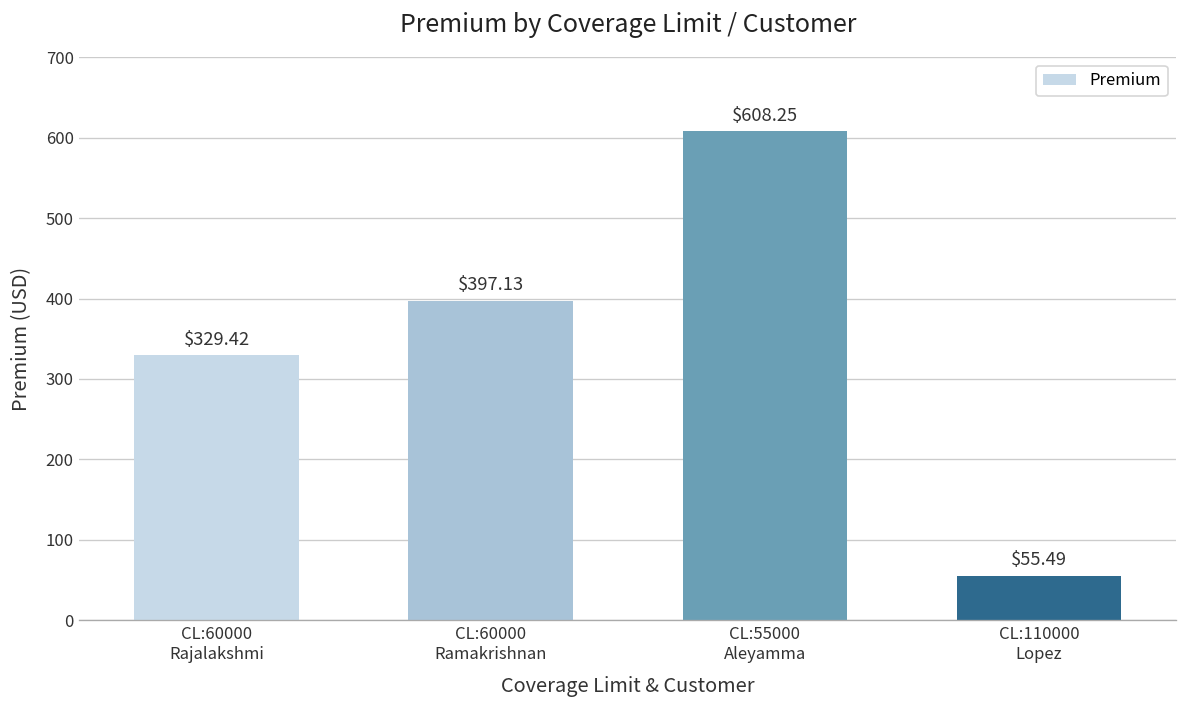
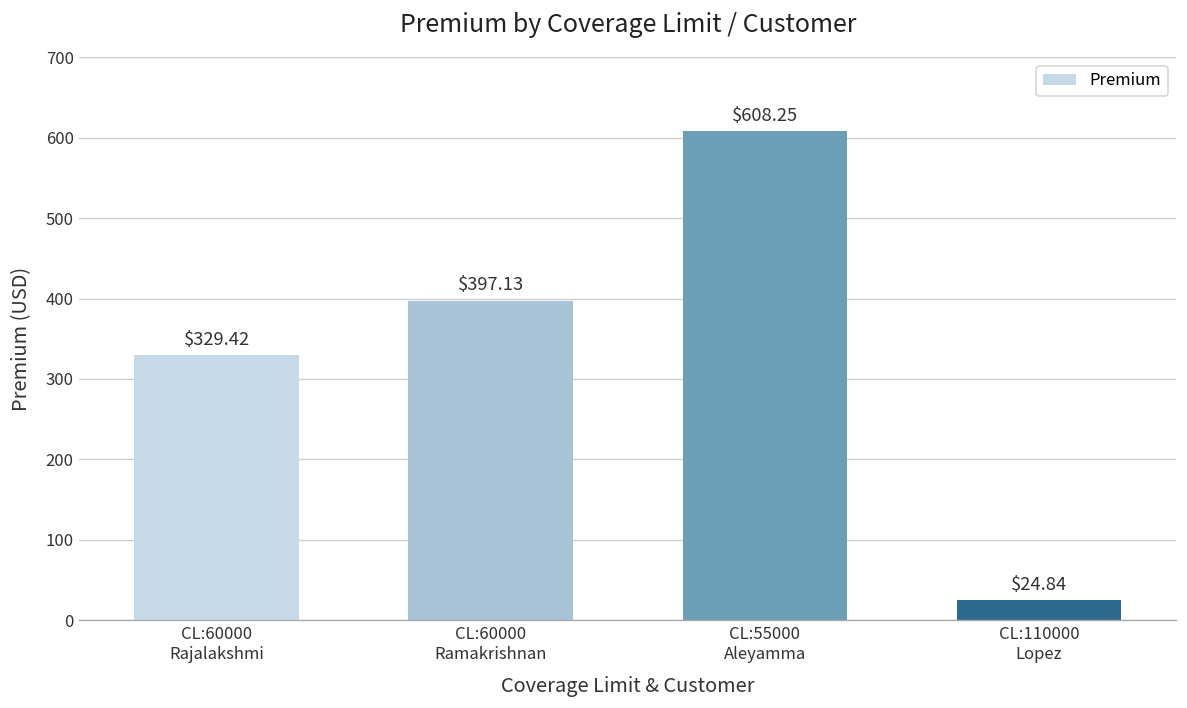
CL:110000 Lopez: $55.49 -> $24.84
